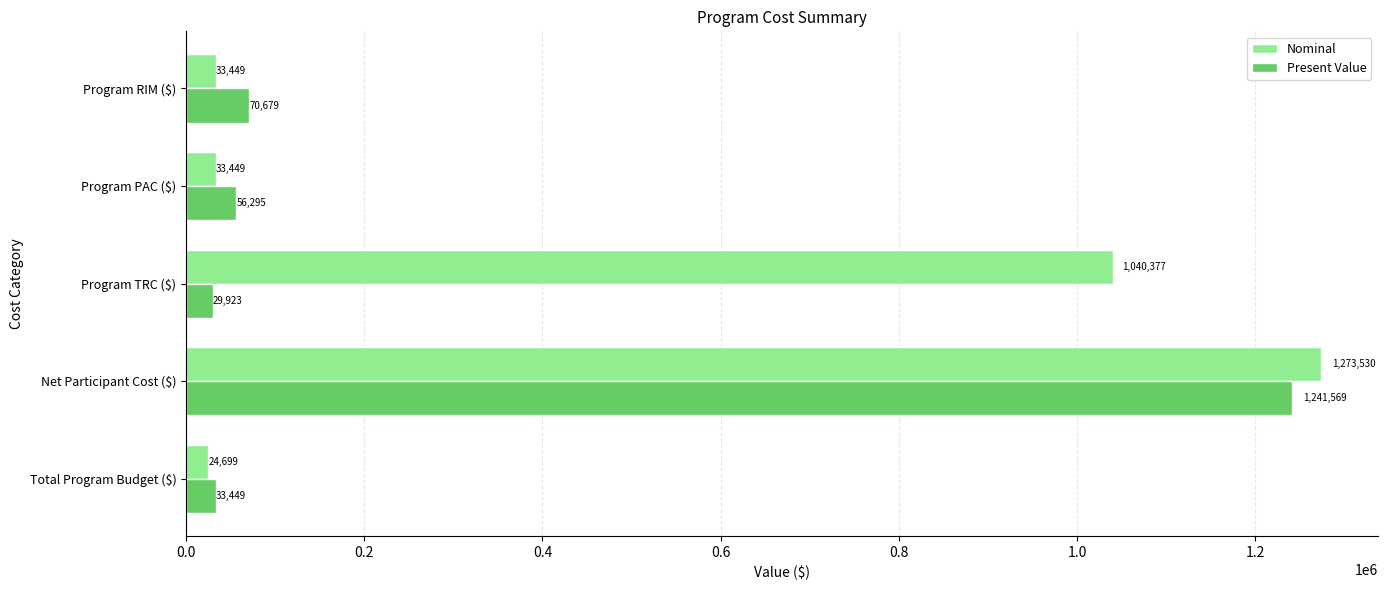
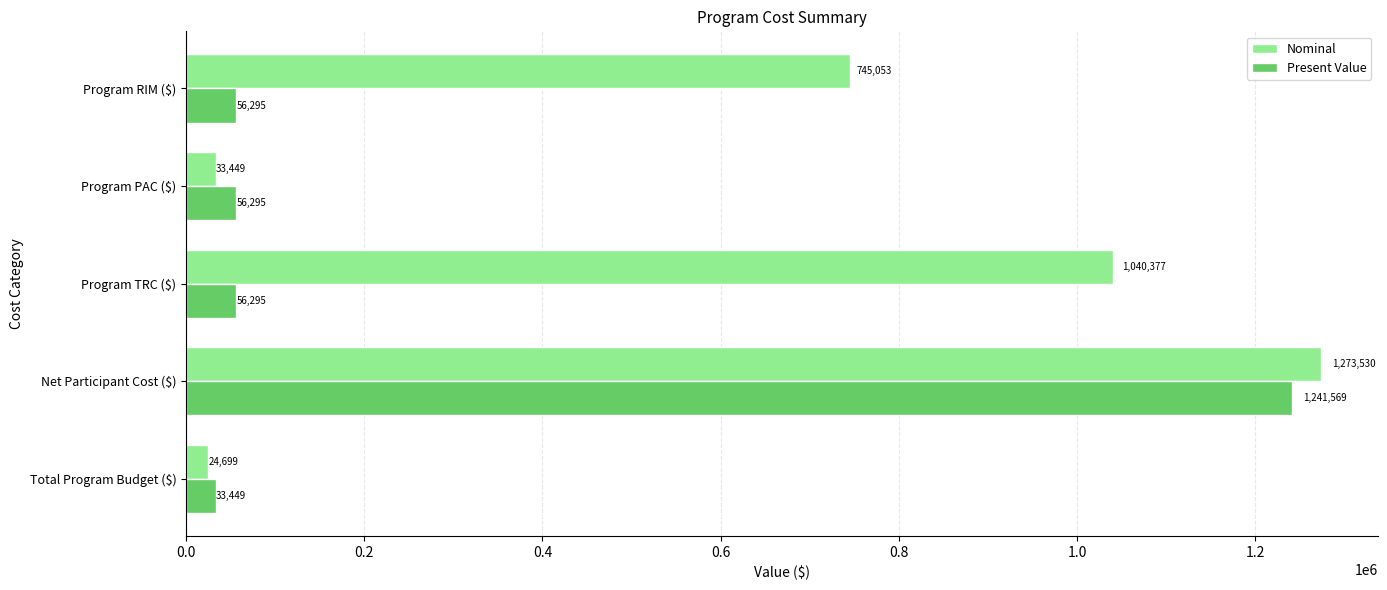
Nominal, Program RIM ($): 33,449 -> 745,053
Present Value, Program RIM ($): 70,679 -> 56,295
Present Value, Program TRC ($): 29,923 -> 56,295
